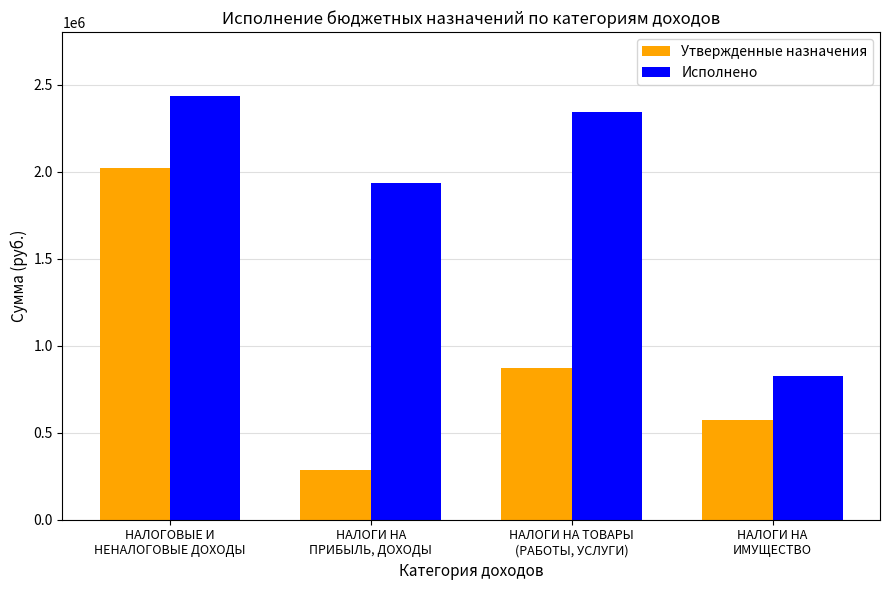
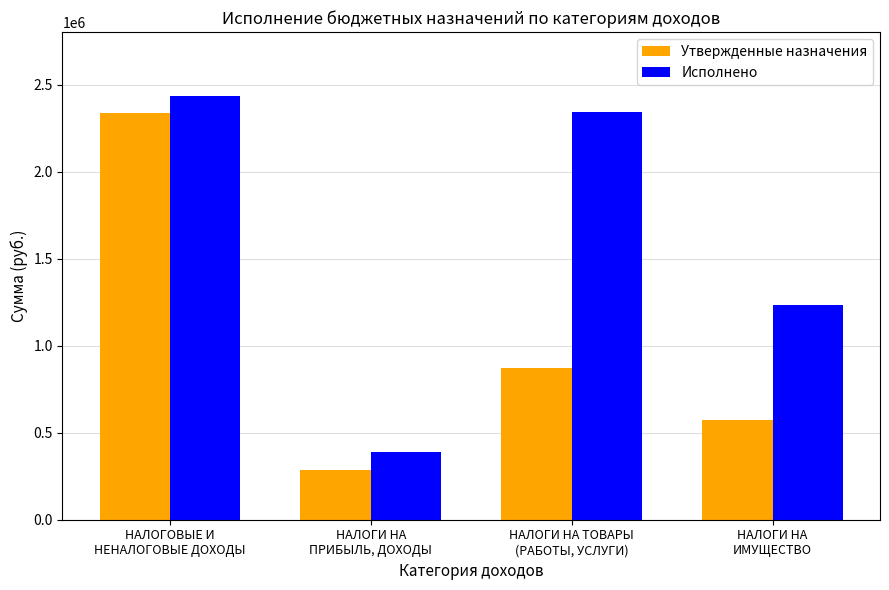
Утвержденные назначения, НАЛОГОВЫЕ И НЕНАЛОГОВЫЕ ДОХОДЫ: 2020000 -> 2340000
Исполнено, НАЛОГИ НА ПРИБЫЛЬ, ДОХОДЫ: 1940000 -> 390000
Исполнено, НАЛОГИ НА ИМУЩЕСТВО: 830000 -> 1230000
